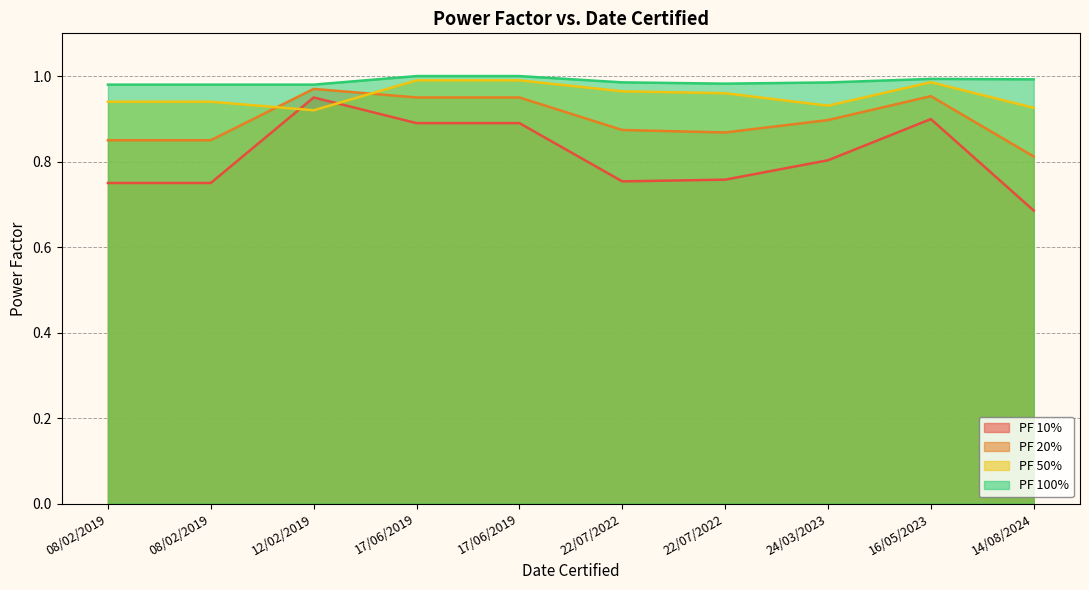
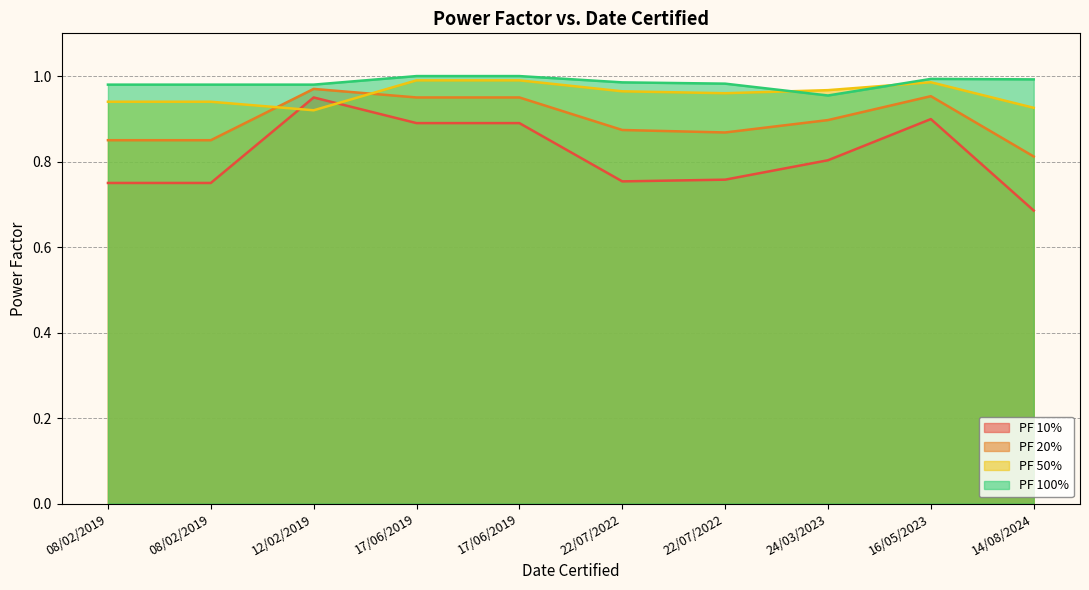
PF 50%, 24/03/2023: 0.93 -> 0.97
PF 100%, 24/03/2023: 0.99 -> 0.95
